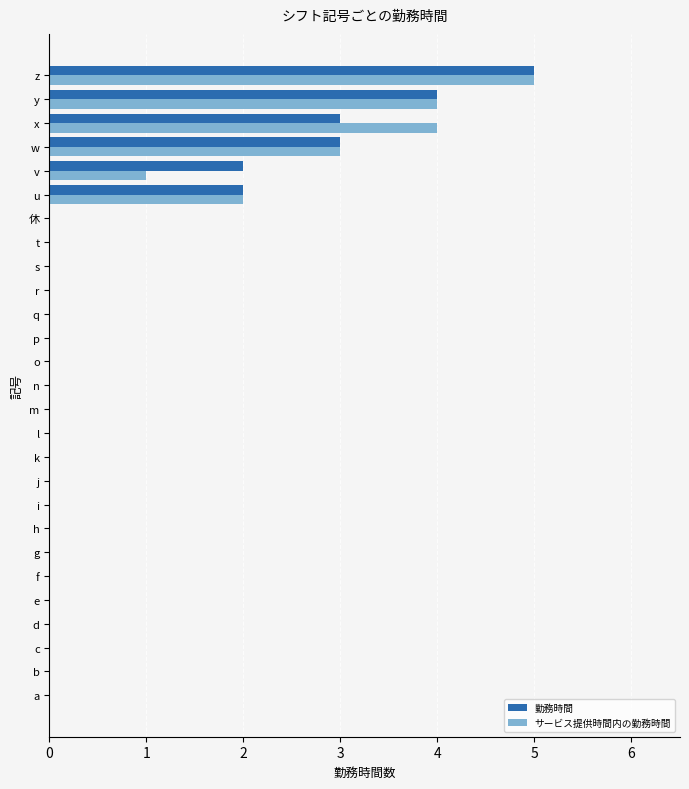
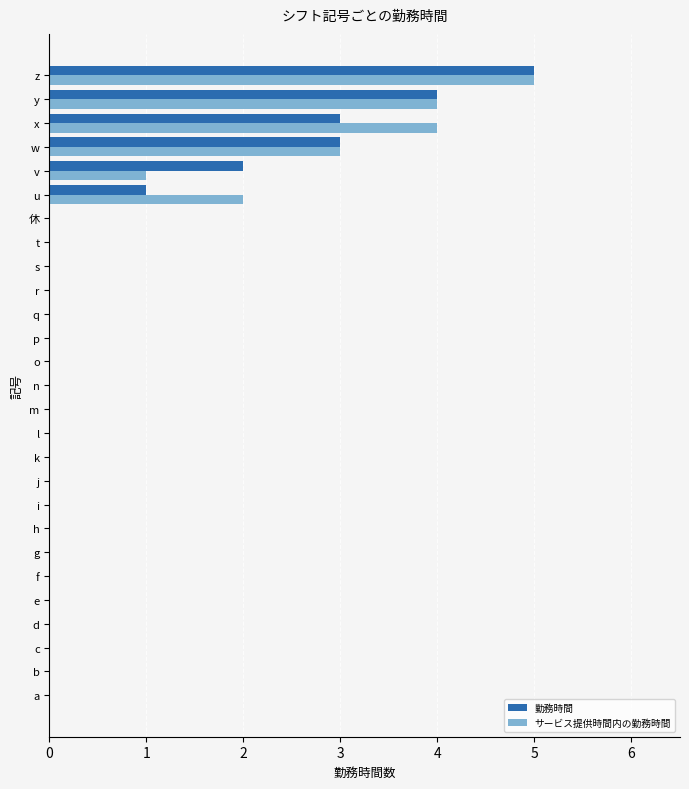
勤務時間, u: 2 -> 1
